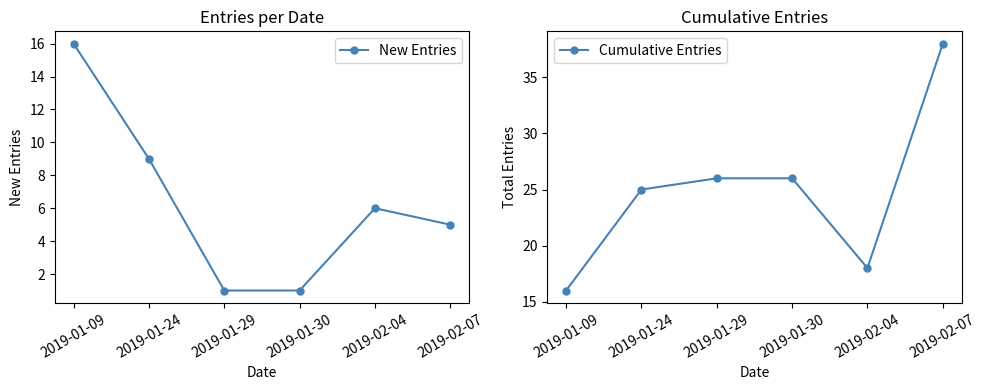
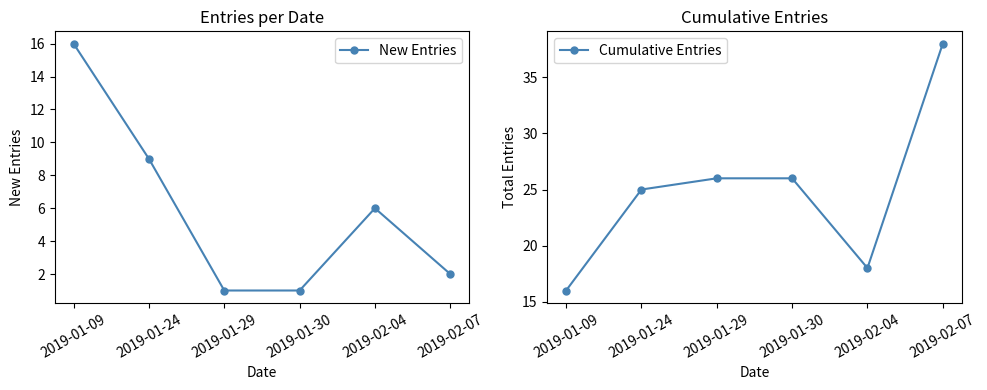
Entries per Date, 2019-02-07: 5 -> 2
